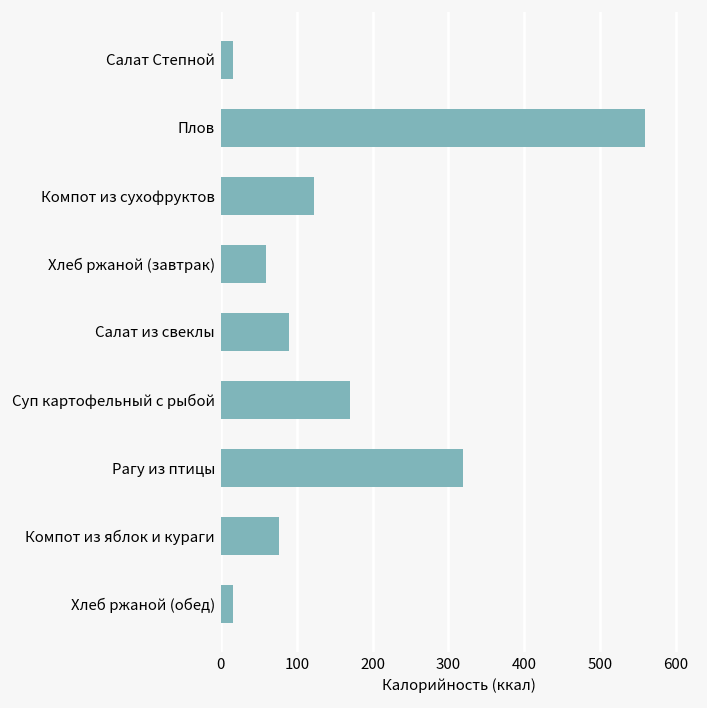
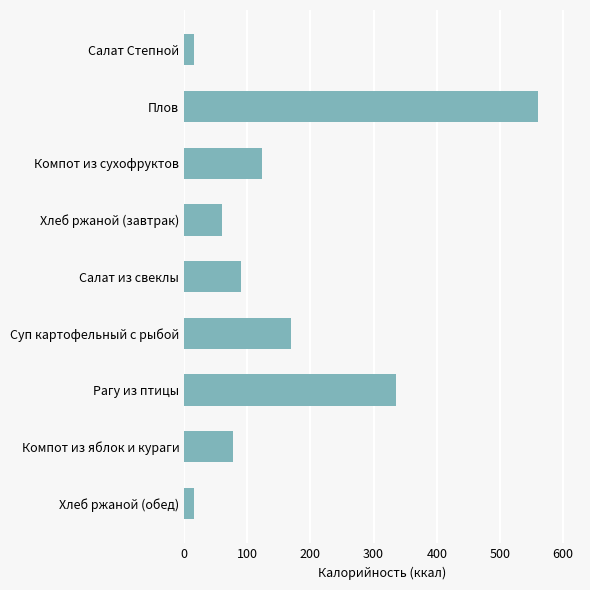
Рагу из птицы: 320 -> 340
